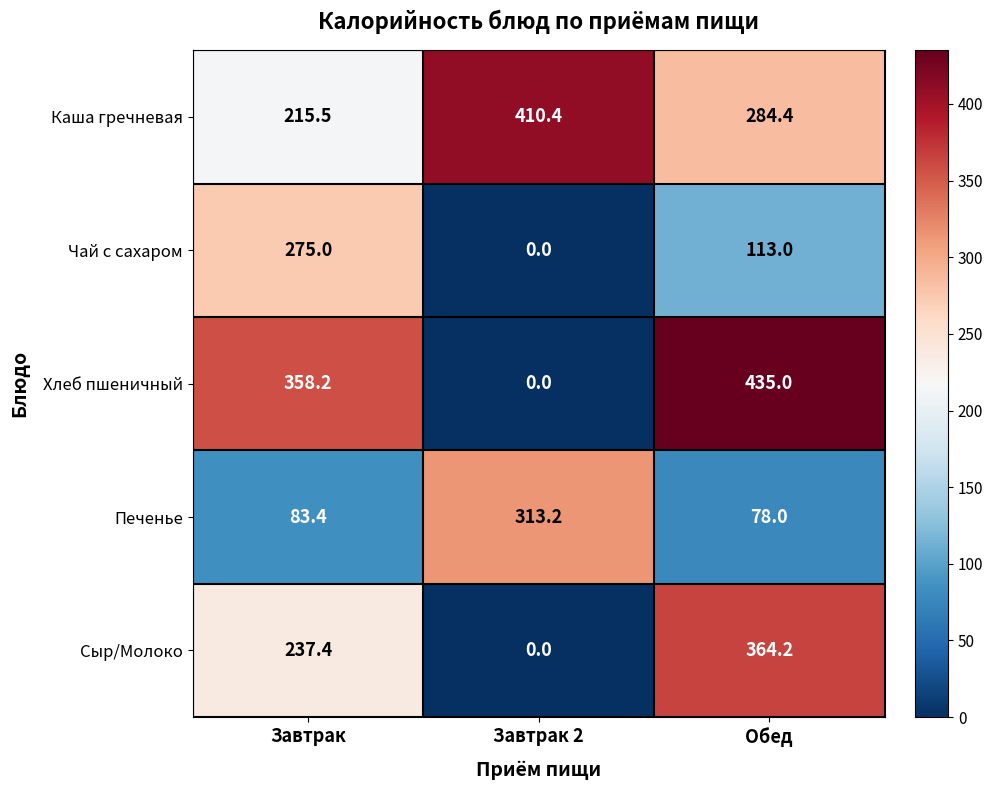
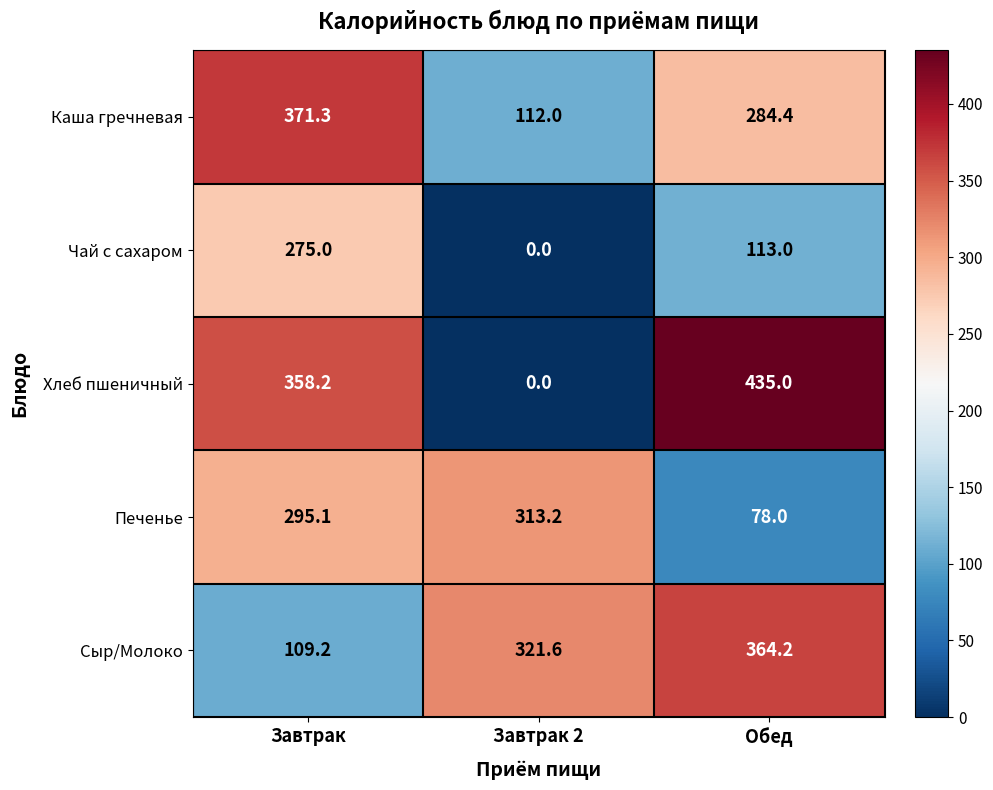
Каша гречневая, Завтрак: 215.5 -> 371.3
Каша гречневая, Завтрак 2: 410.4 -> 112.0
Печенье, Завтрак: 83.4 -> 295.1
Сыр/Молоко, Завтрак: 237.4 -> 109.2
Сыр/Молоко, Завтрак 2: 0.0 -> 321.6
